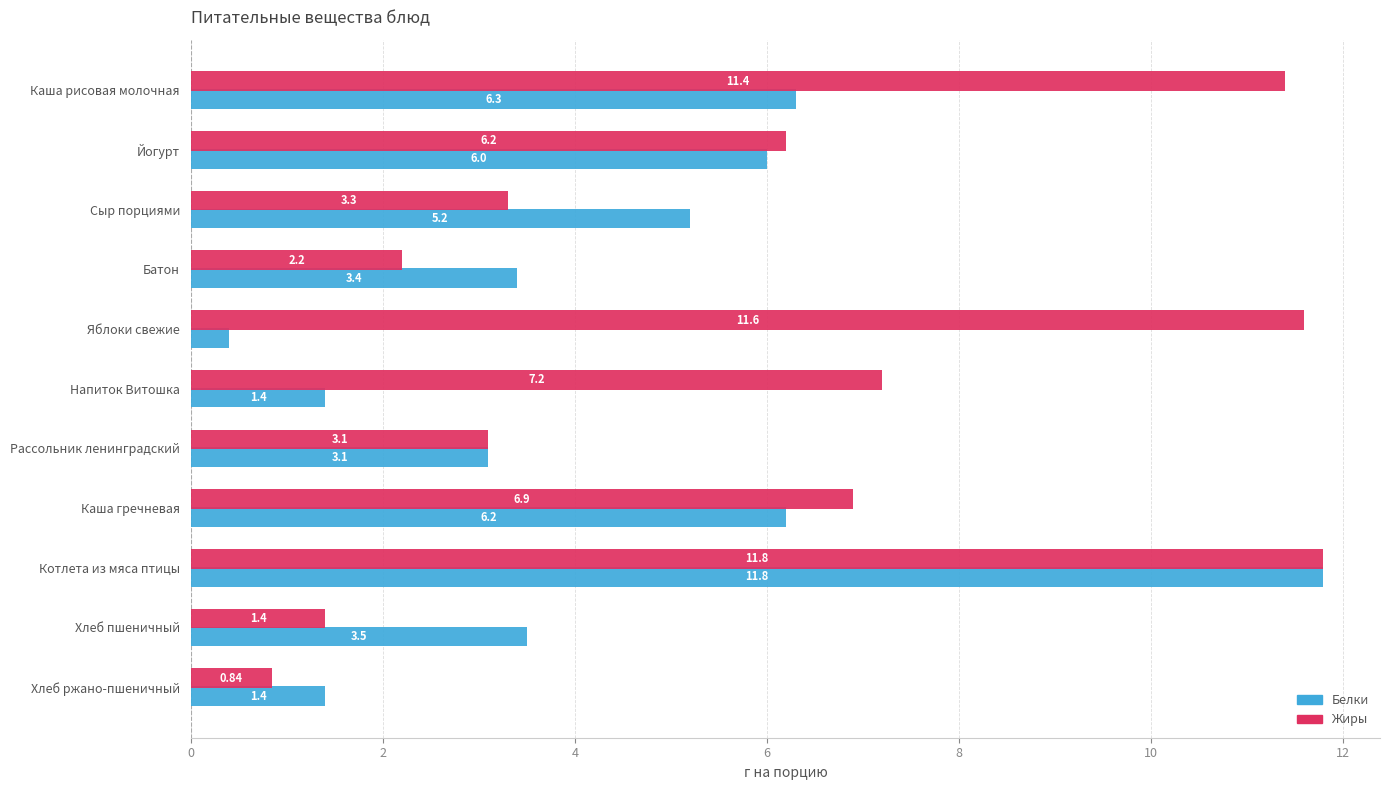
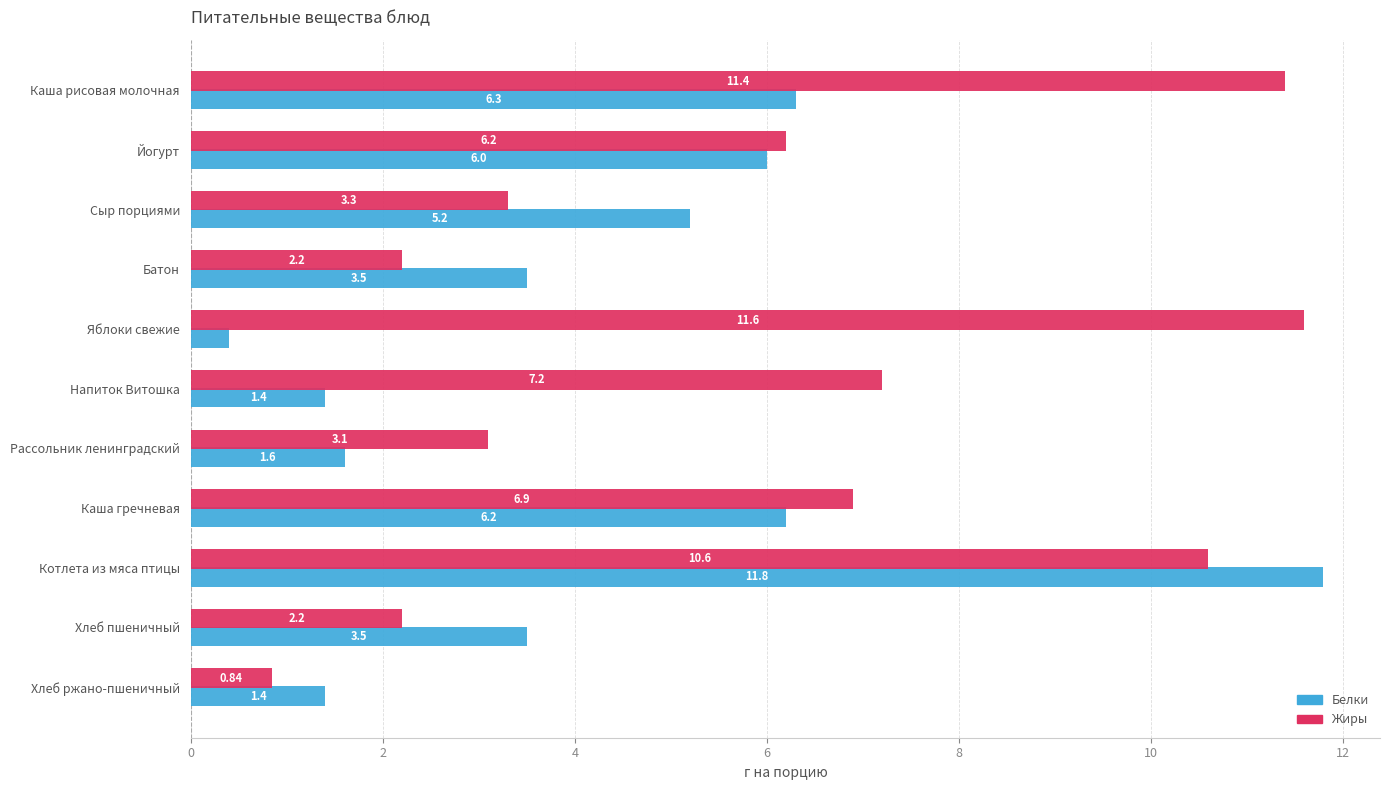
Белки, Батон: 3.4 -> 3.5
Белки, Рассольник ленинградский: 3.1 -> 1.6
Жиры, Котлета из мяса птицы: 11.8 -> 10.6
Жиры, Хлеб пшеничный: 1.4 -> 2.2
